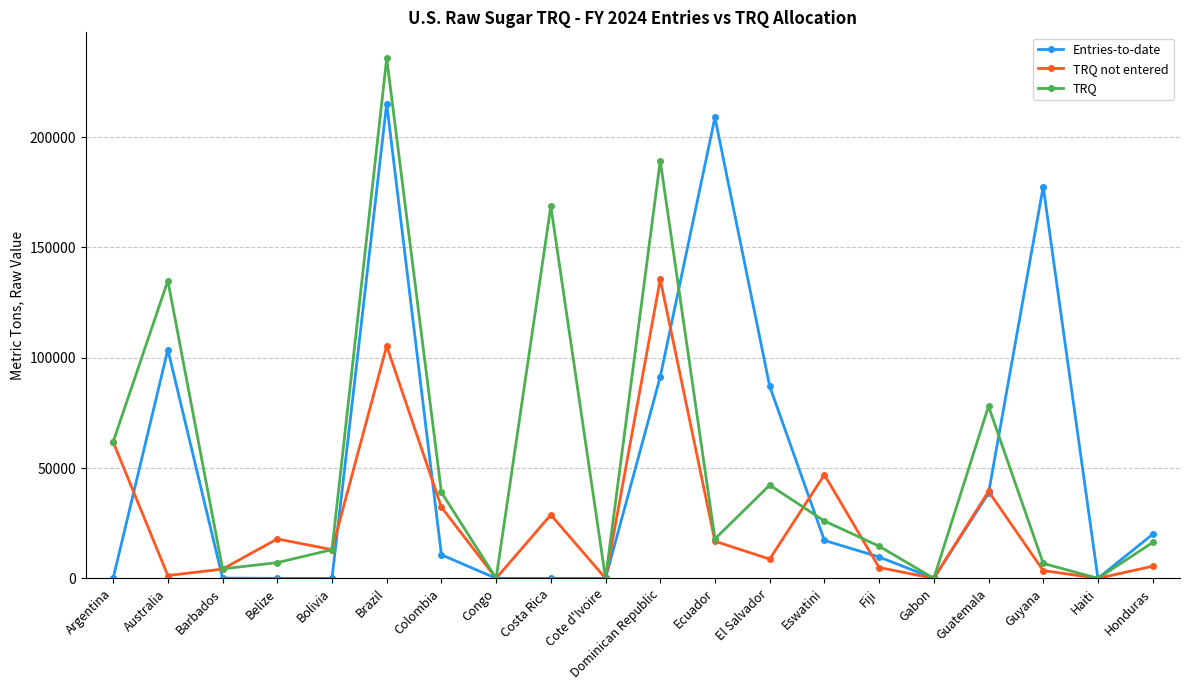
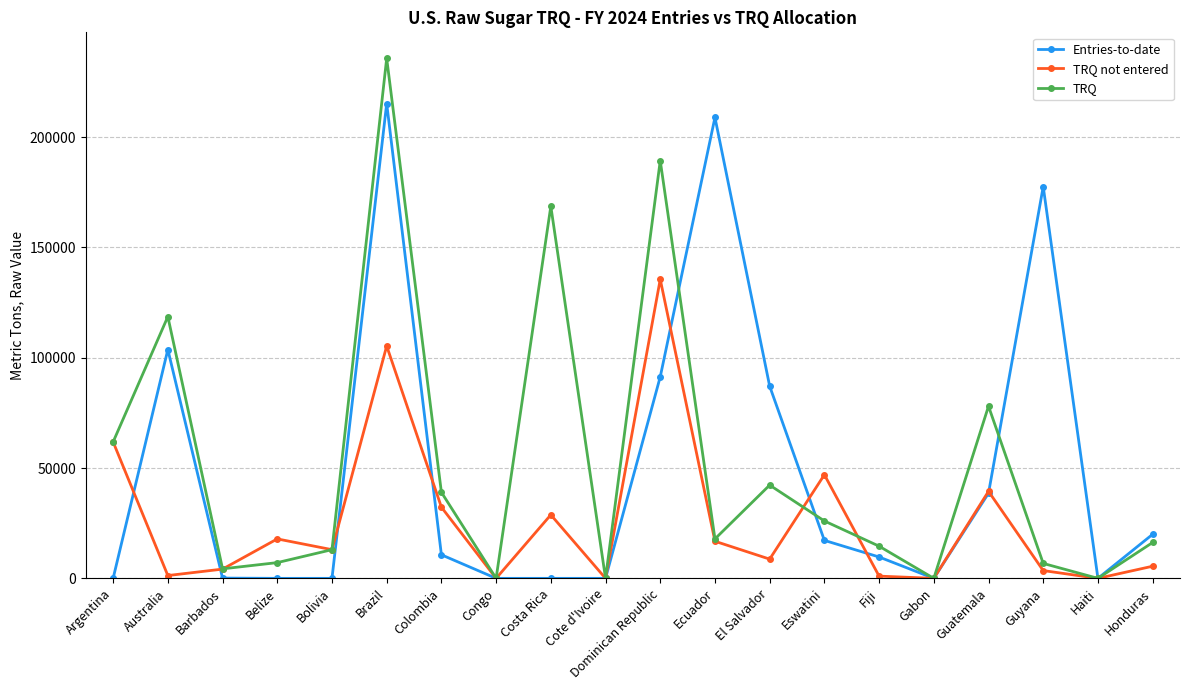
TRQ, Australia: 135000 -> 119000
TRQ not entered, Fiji: 5000 -> 1000
